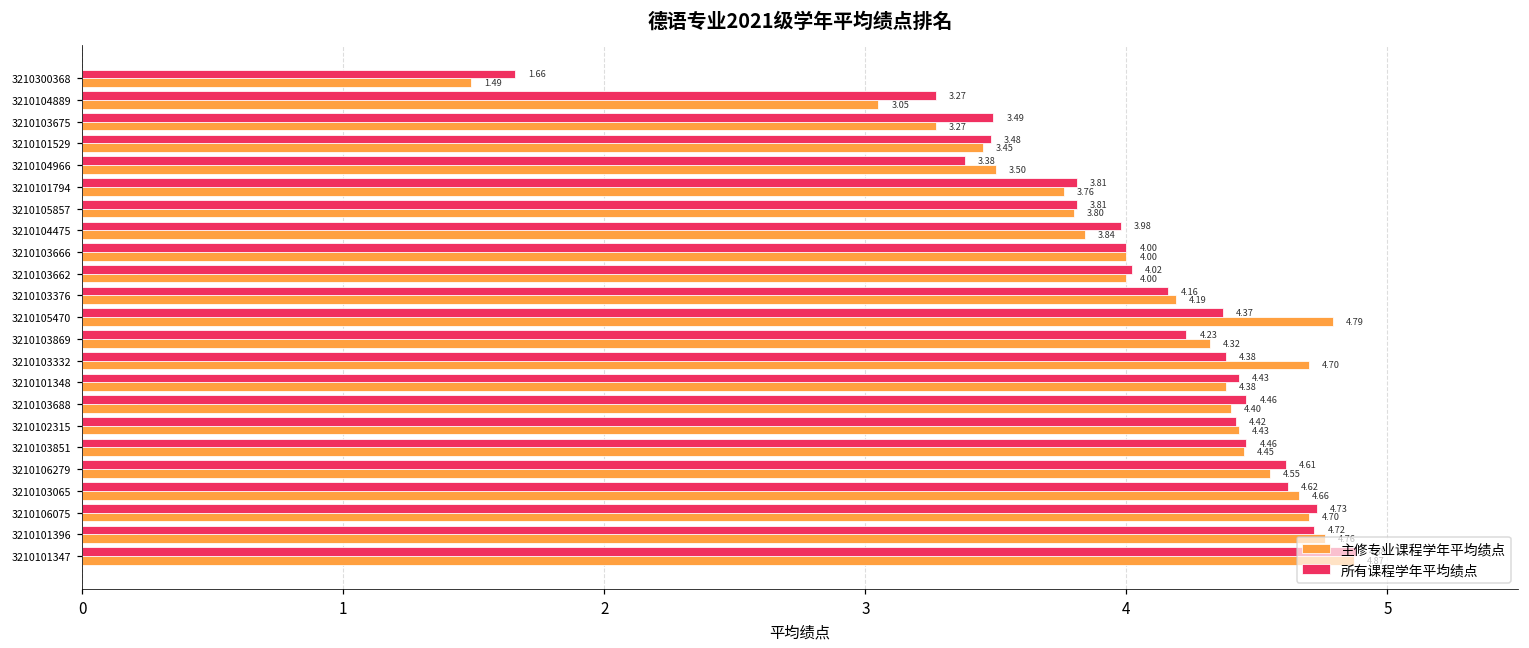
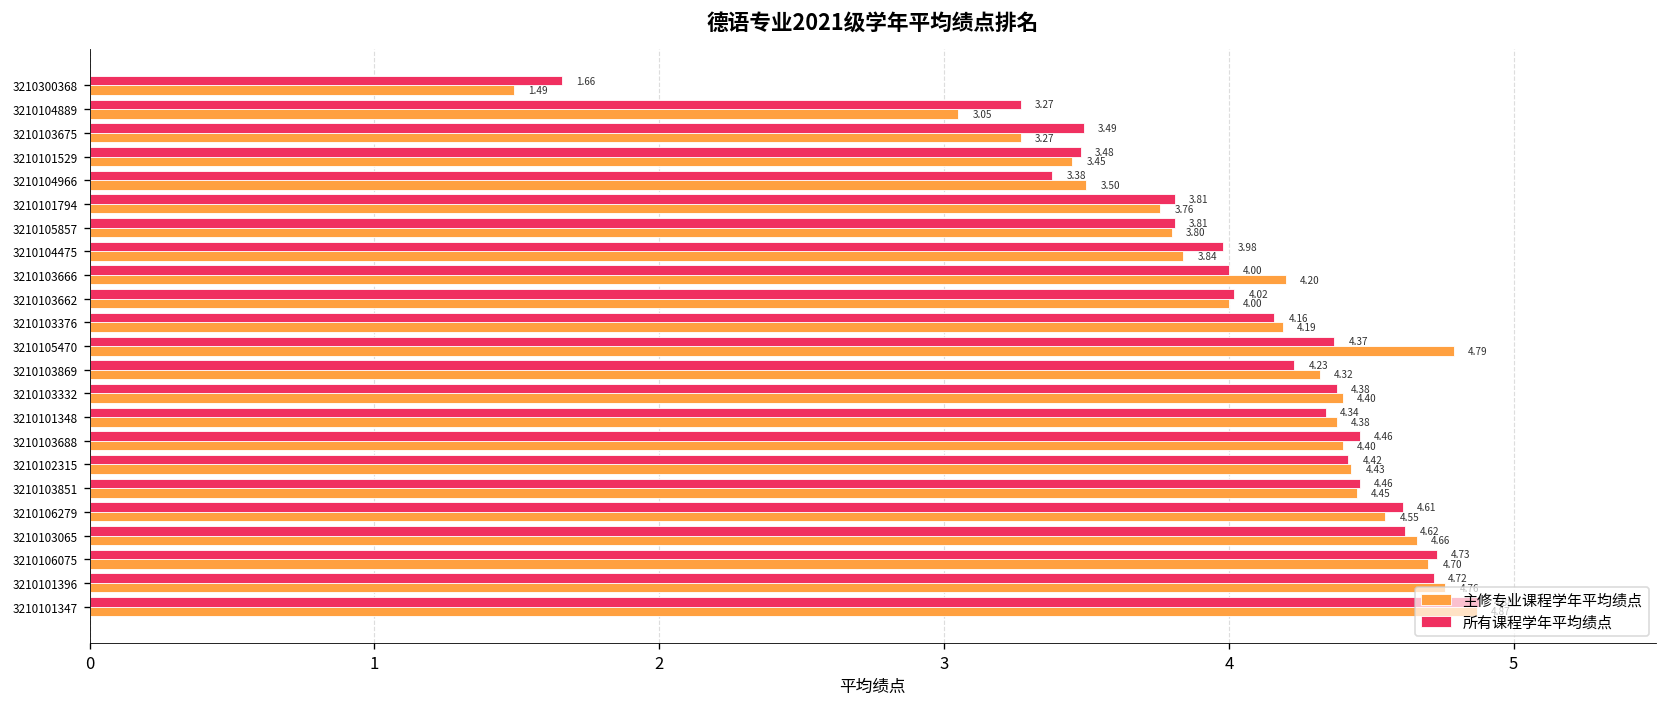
主修专业课程学年平均绩点, 3210103666: 4.00 -> 4.20
主修专业课程学年平均绩点, 3210103332: 4.70 -> 4.40
所有课程学年平均绩点, 3210101348: 4.43 -> 4.34
